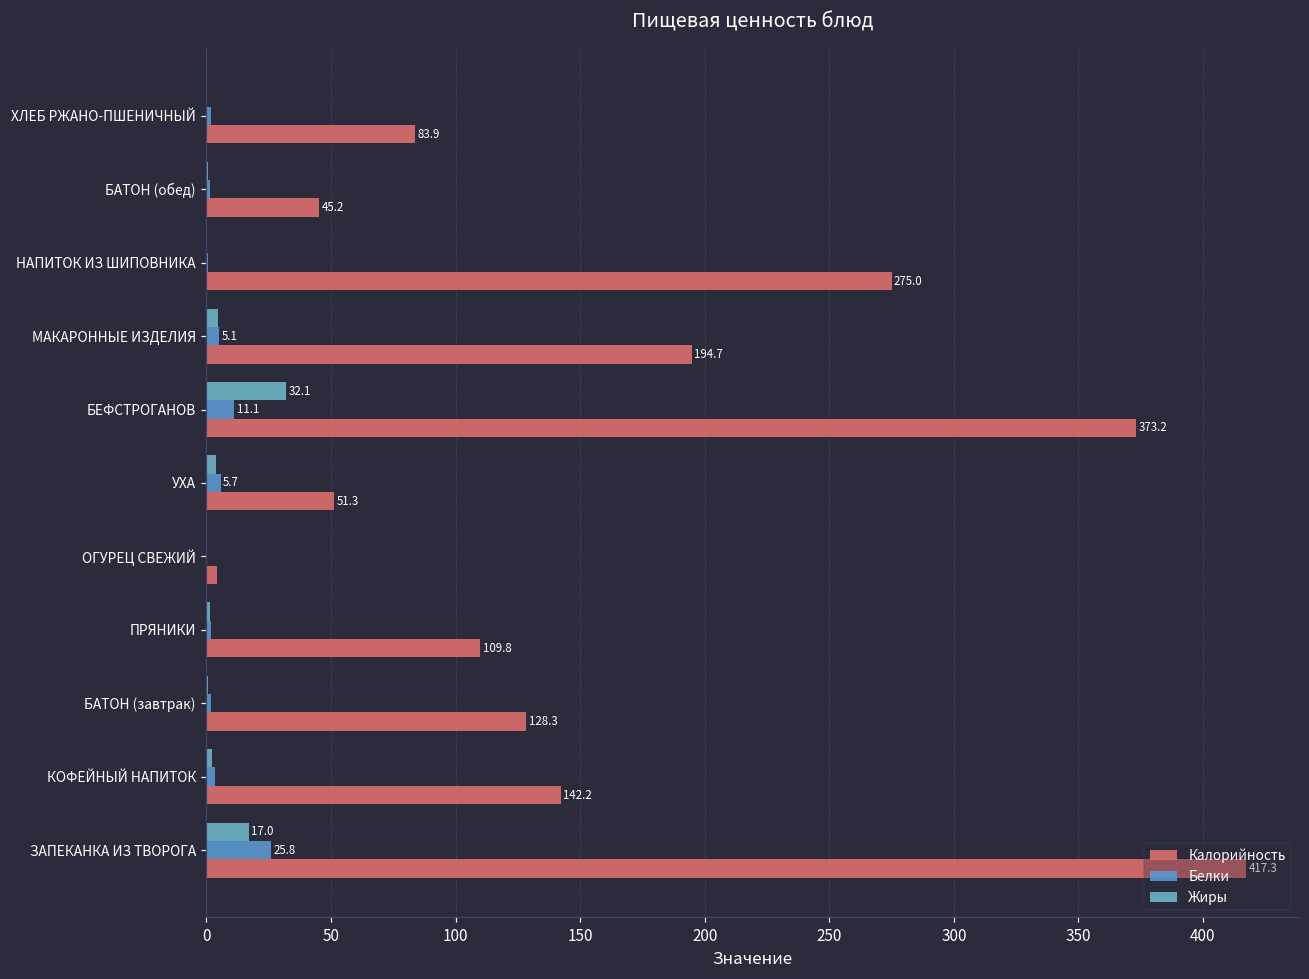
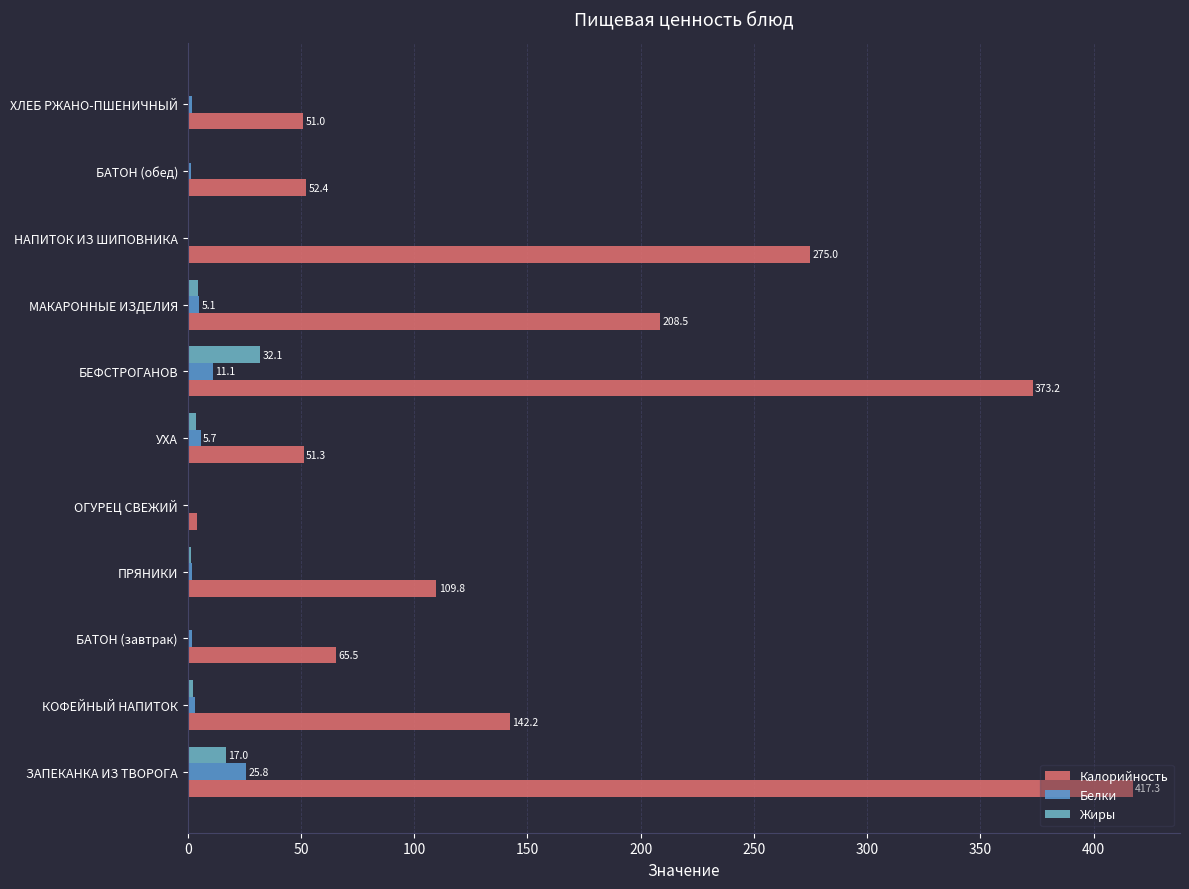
Калорийность, ХЛЕБ РЖАНО-ПШЕНИЧНЫЙ: 83.9 -> 51.0
Калорийность, БАТОН (обед): 45.2 -> 52.4
Калорийность, МАКАРОННЫЕ ИЗДЕЛИЯ: 194.7 -> 208.5
Калорийность, БАТОН (завтрак): 128.3 -> 65.5
